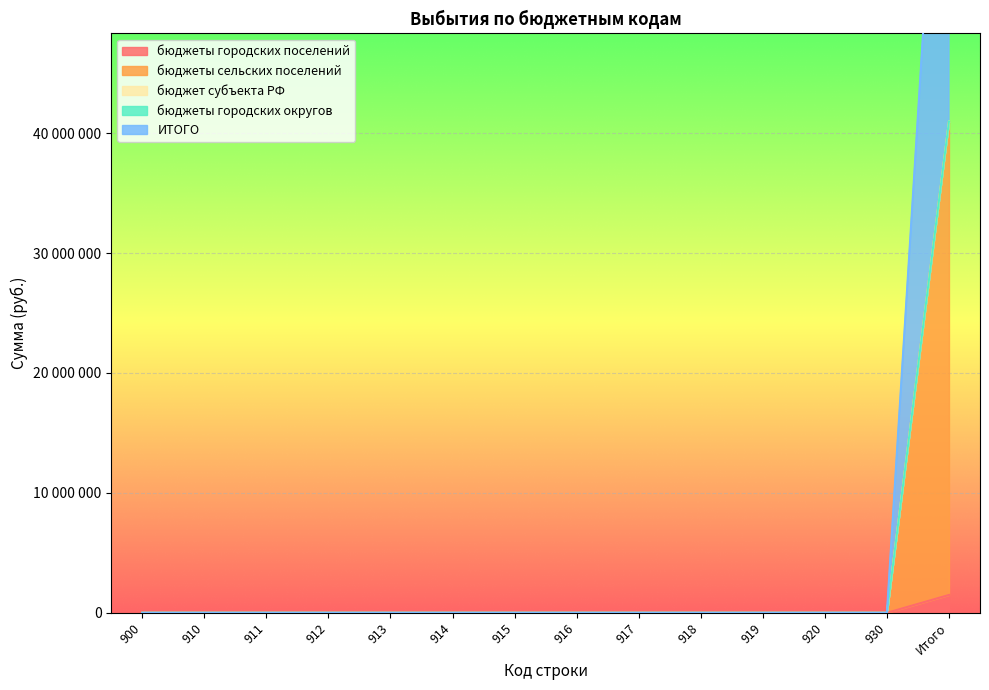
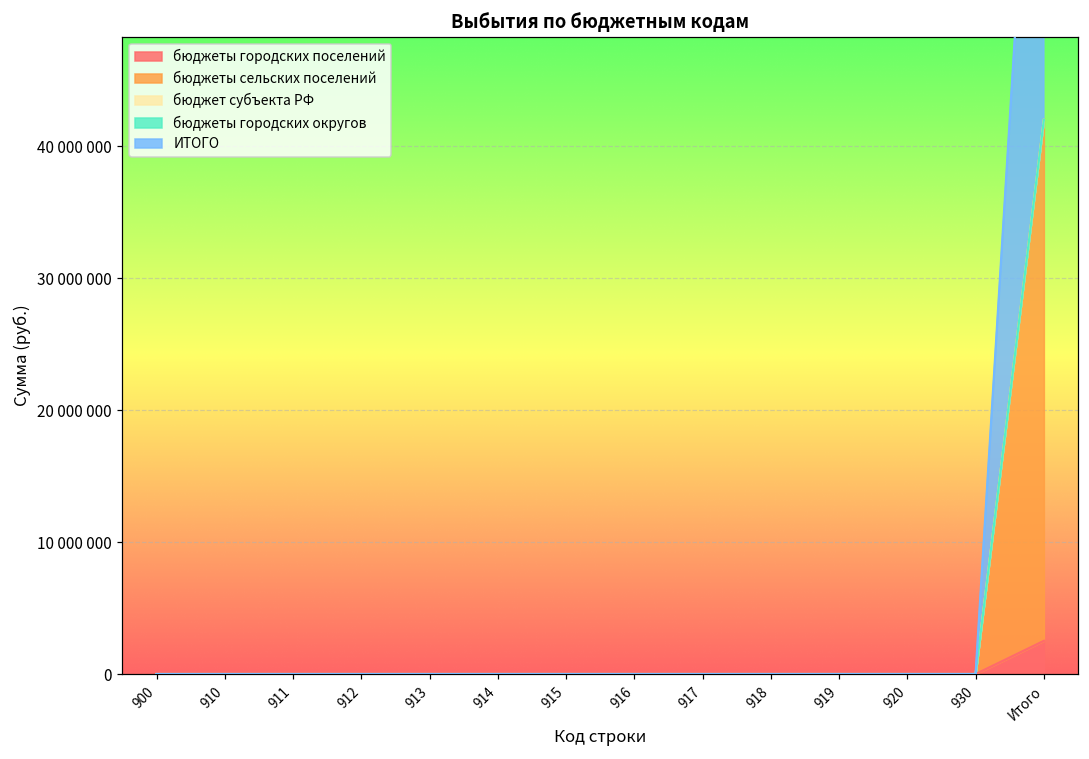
бюджеты городских поселений, Итого: 1500000 -> 2500000
